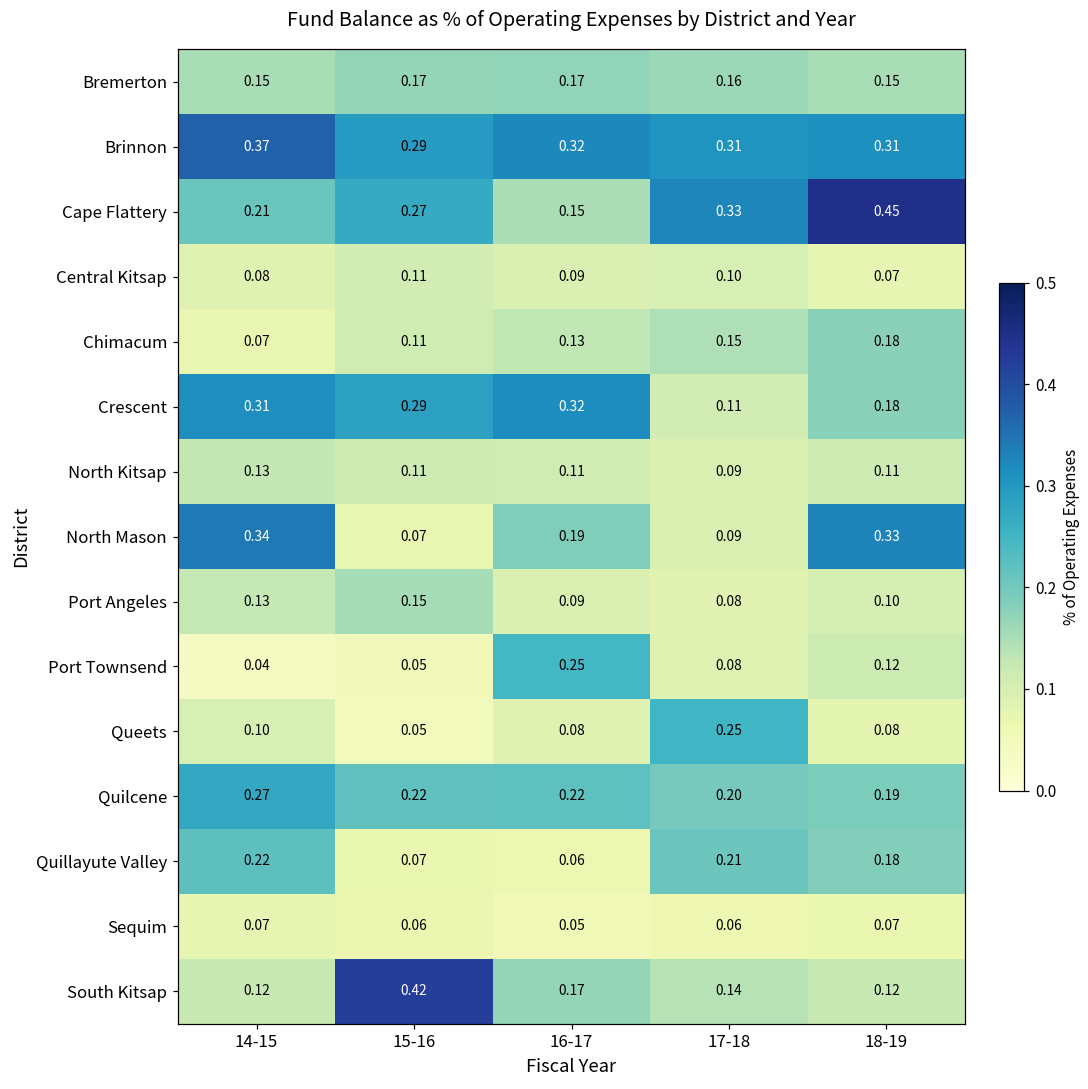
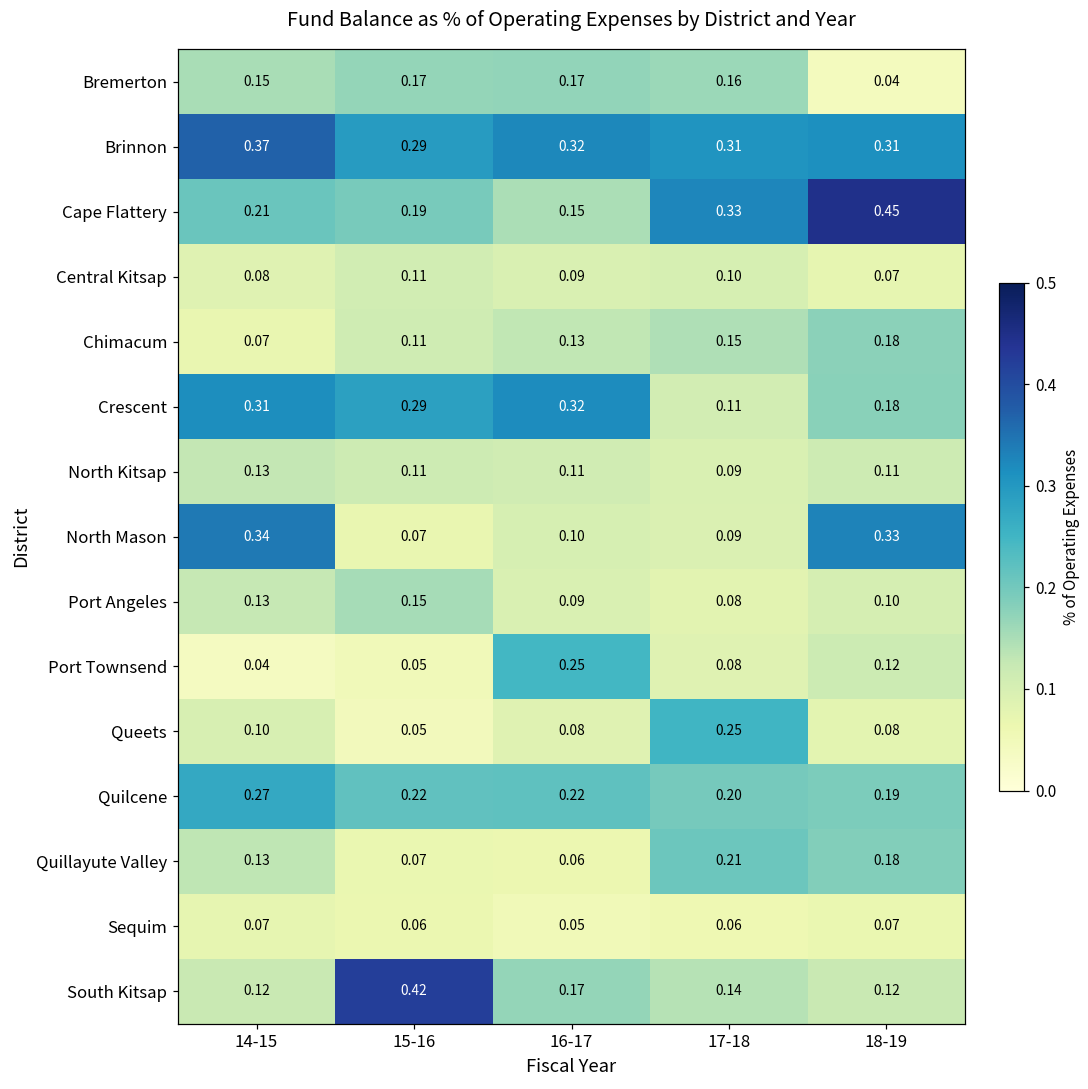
Bremerton, 18-19: 0.15 -> 0.04
Cape Flattery, 15-16: 0.27 -> 0.19
North Mason, 16-17: 0.19 -> 0.10
Quillayute Valley, 14-15: 0.22 -> 0.13
